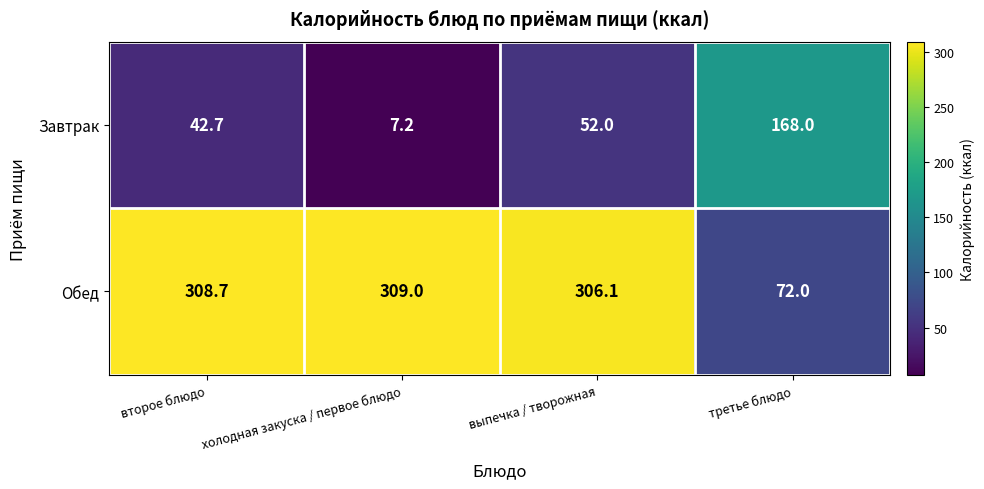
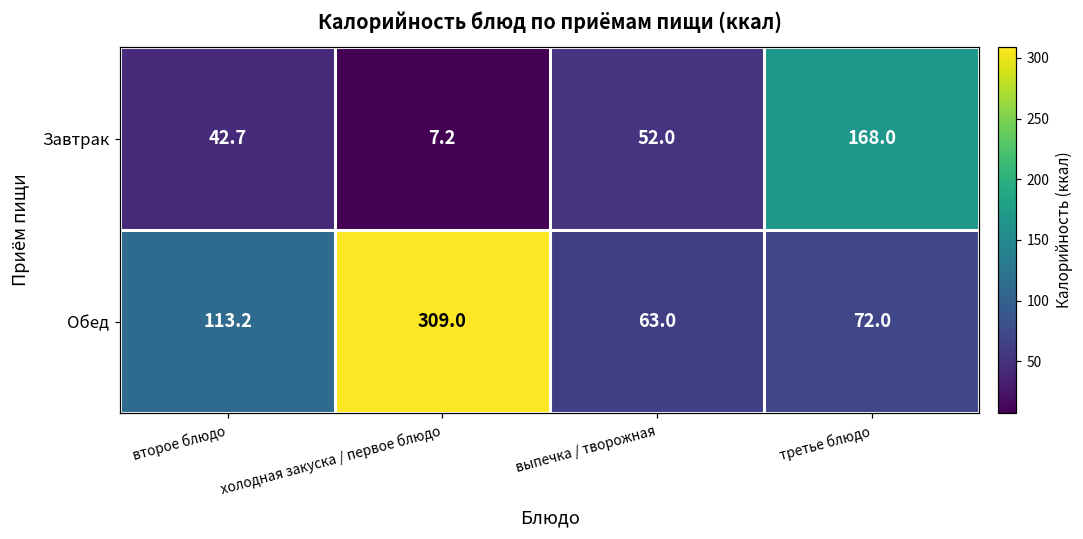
Обед, второе блюдо: 308.7 -> 113.2
Обед, выпечка / творожная: 306.1 -> 63.0
